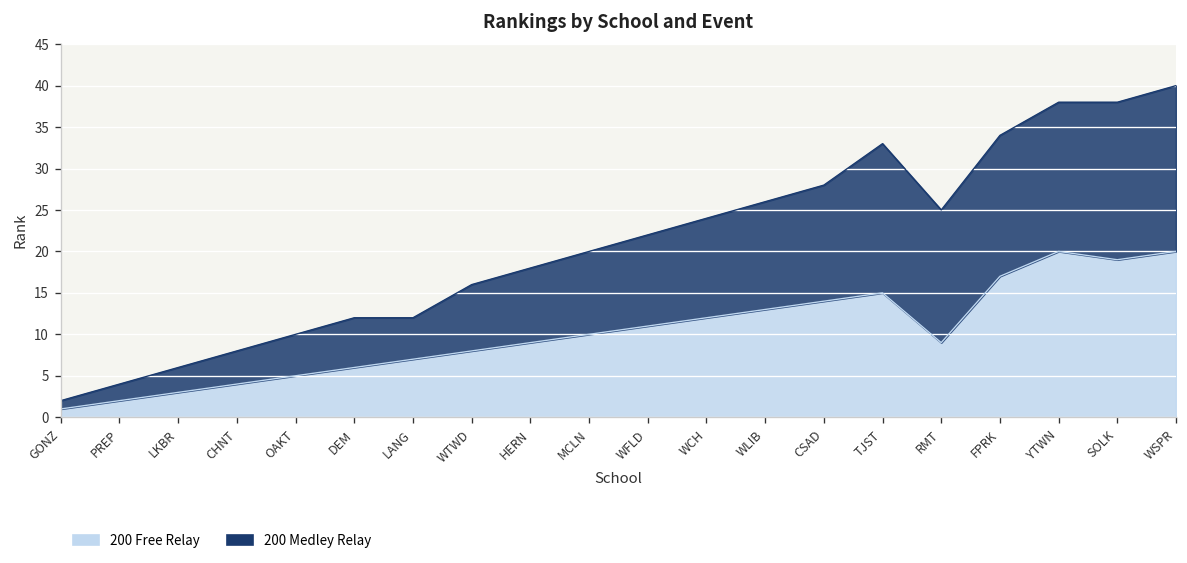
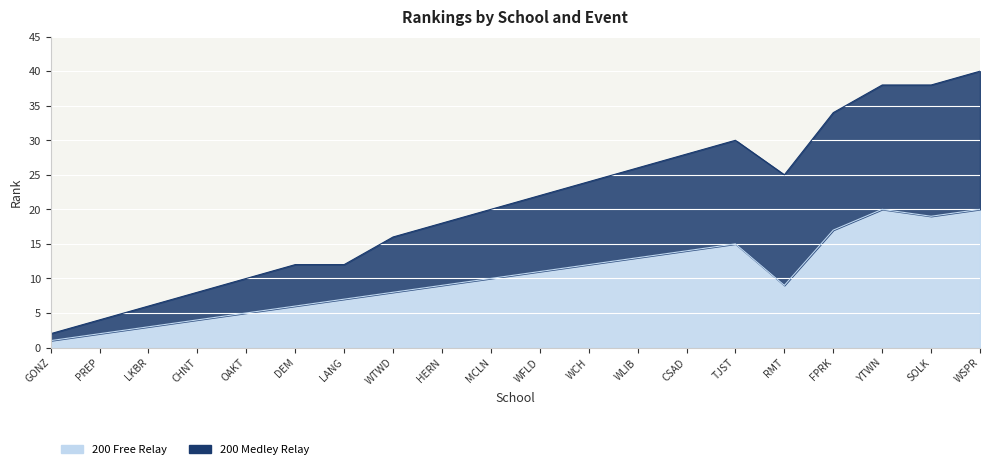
200 Medley Relay, TJST: 18 -> 15
